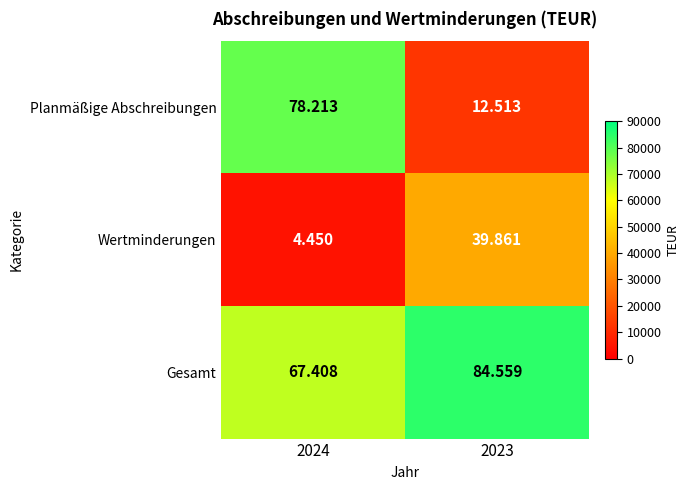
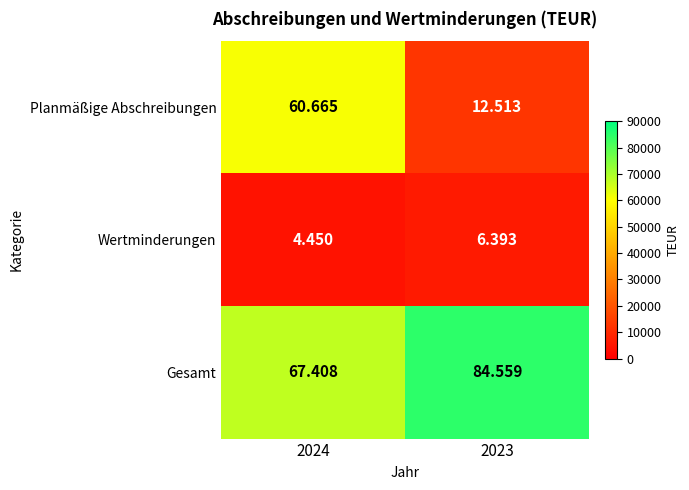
Planmäßige Abschreibungen, 2024: 78.213 -> 60.665
Wertminderungen, 2023: 39.861 -> 6.393
